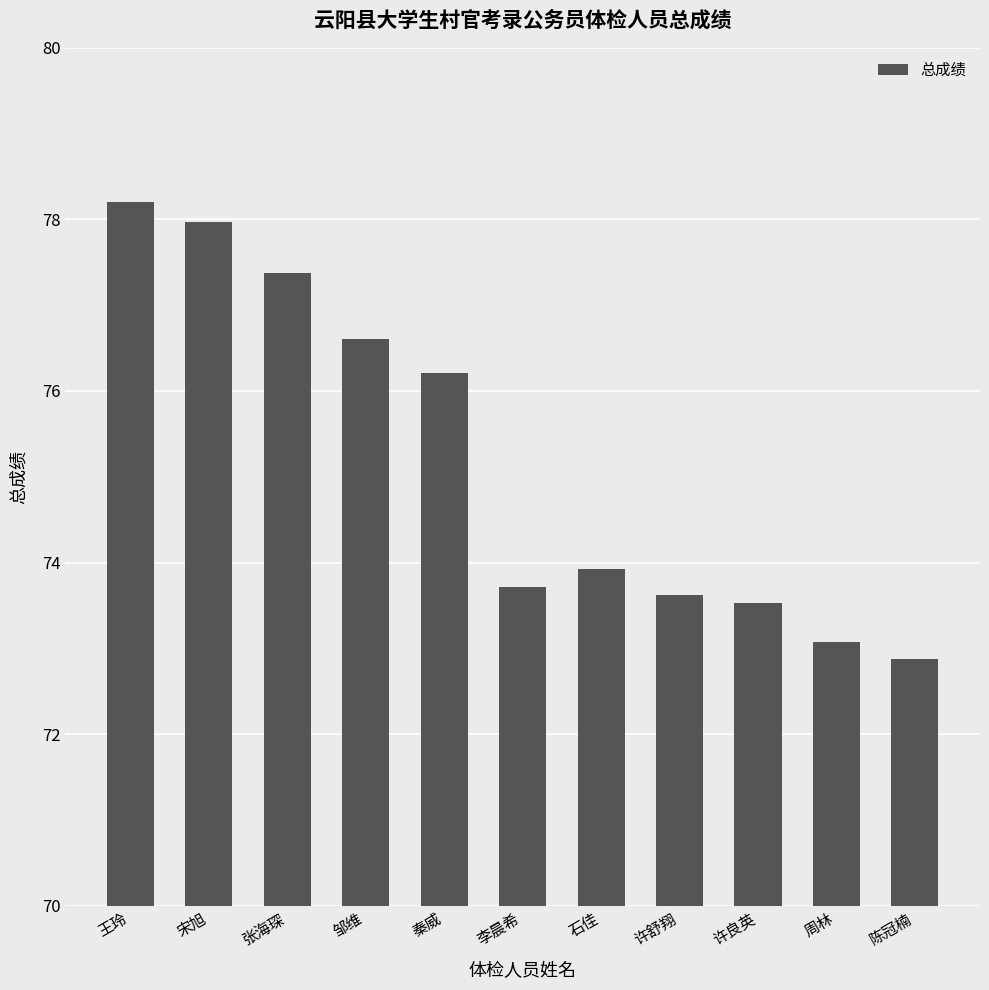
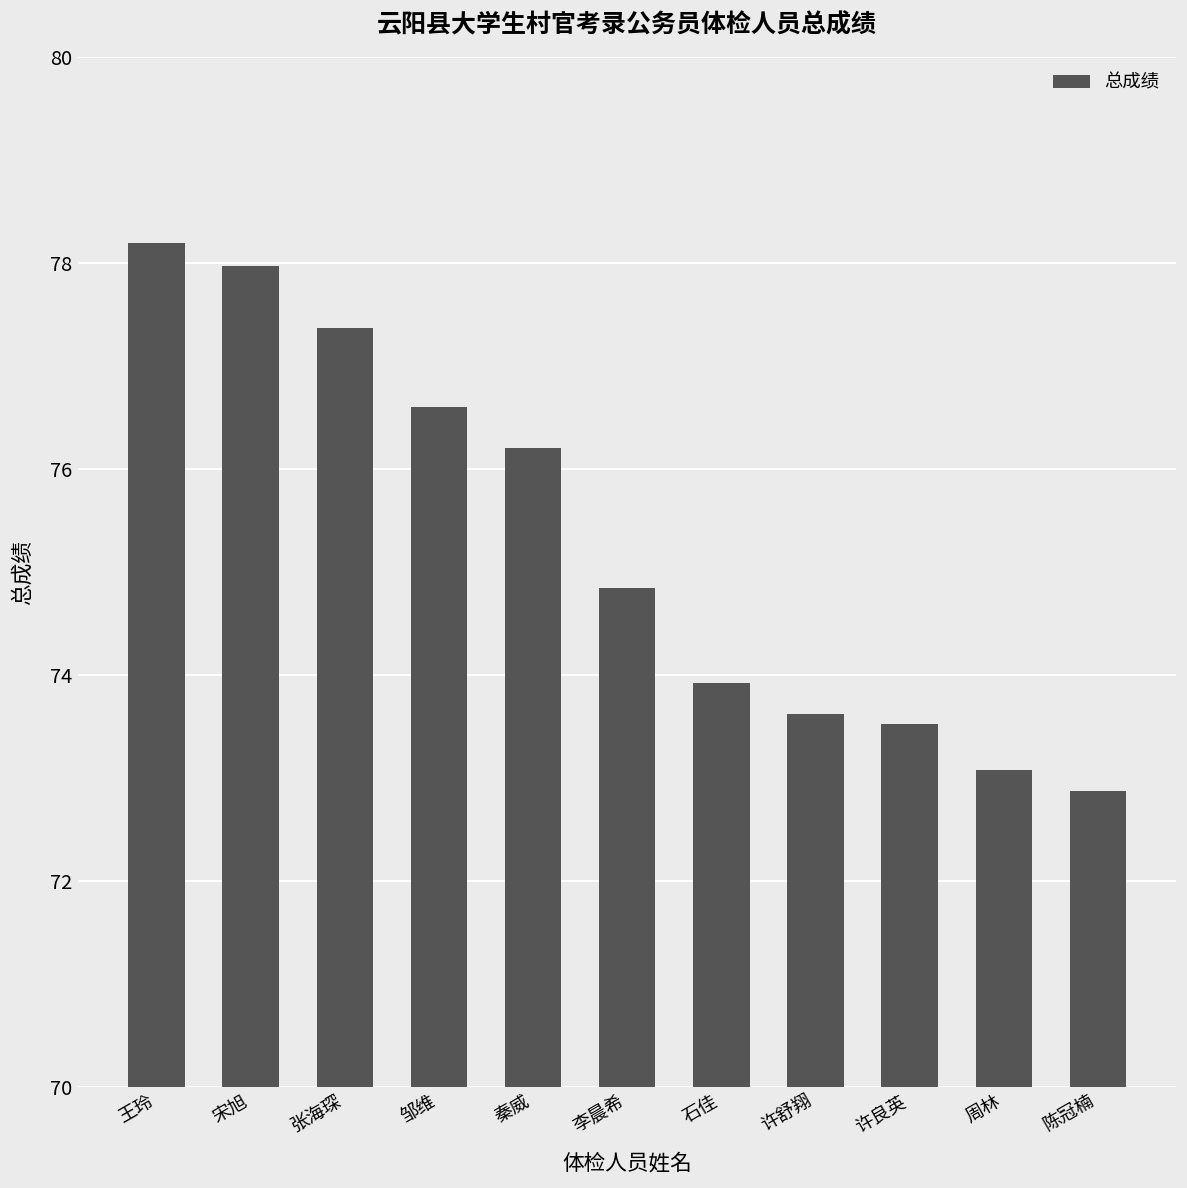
李晨希: 73.7 -> 74.9
